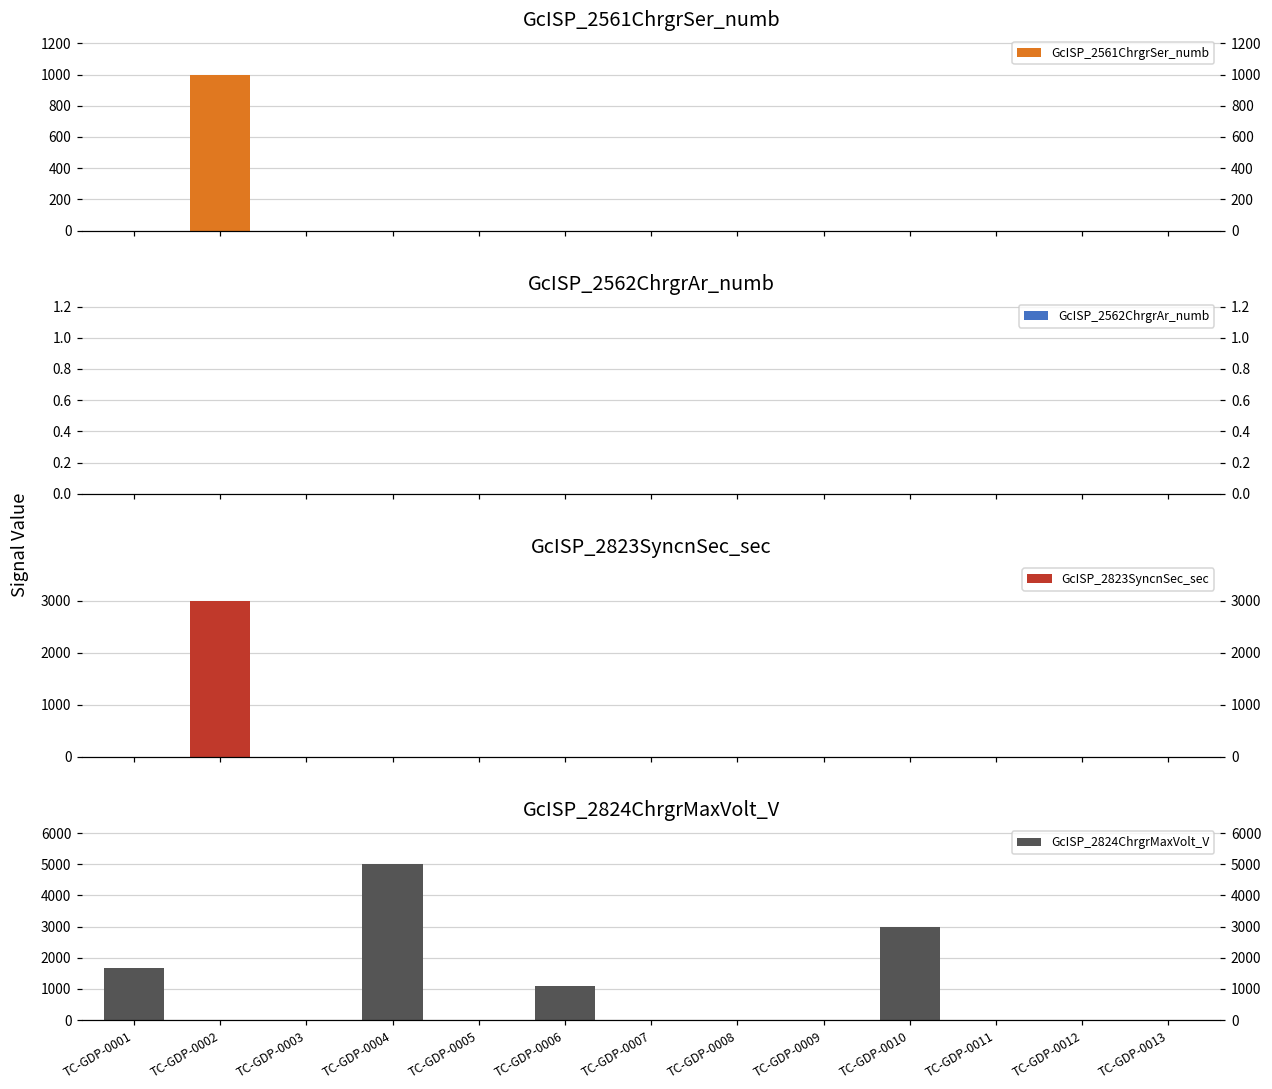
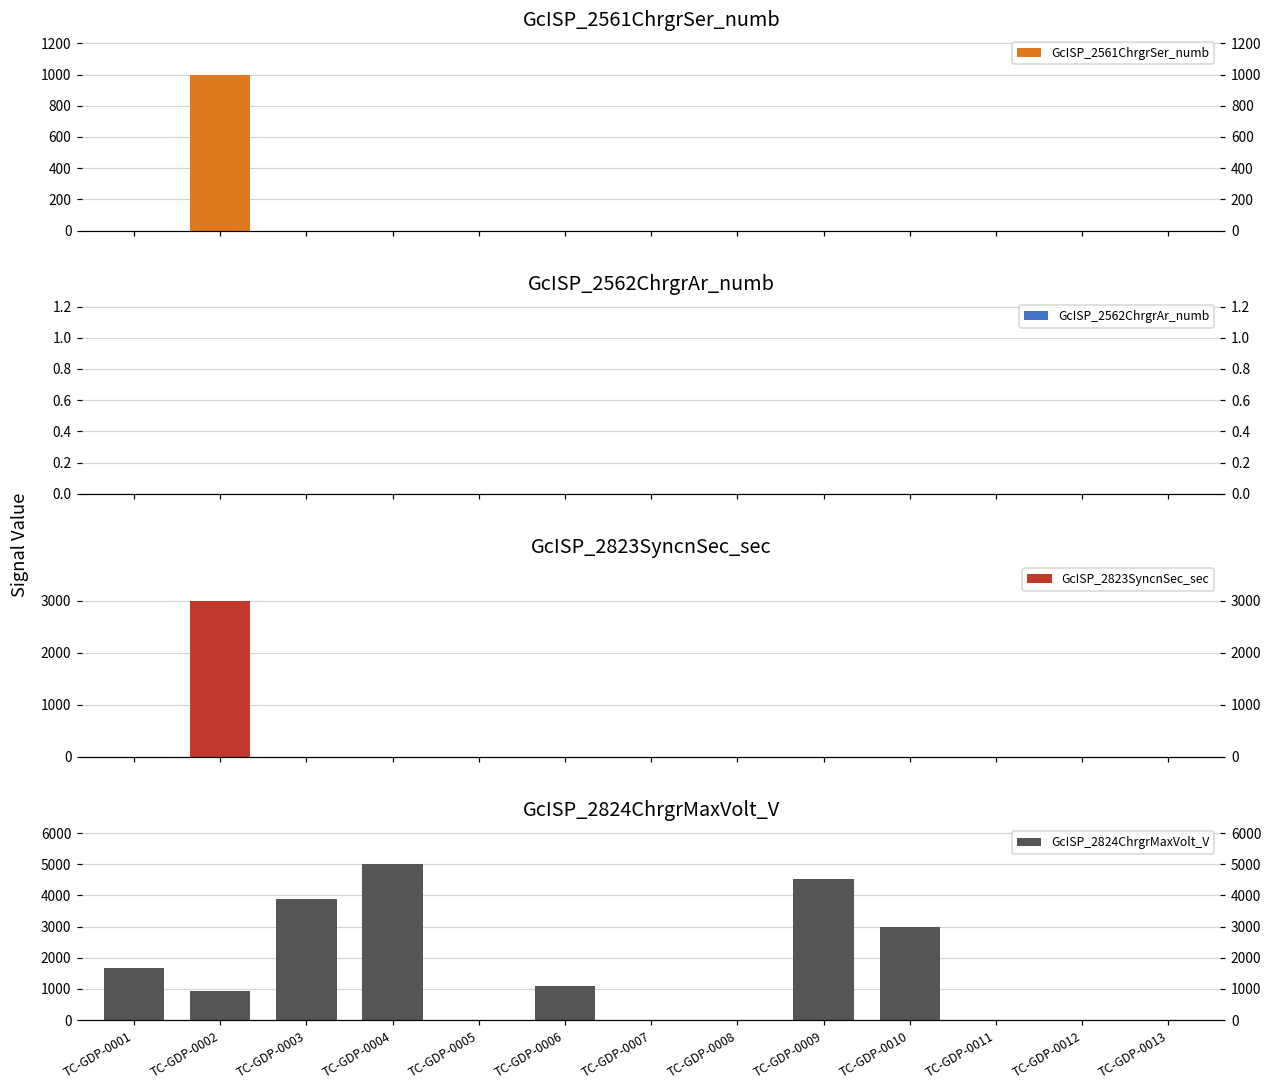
GcISP_2824ChrgrMaxVolt_V, TC-GDP-0002: 0 -> 900
GcISP_2824ChrgrMaxVolt_V, TC-GDP-0003: 0 -> 3900
GcISP_2824ChrgrMaxVolt_V, TC-GDP-0009: 0 -> 4500
